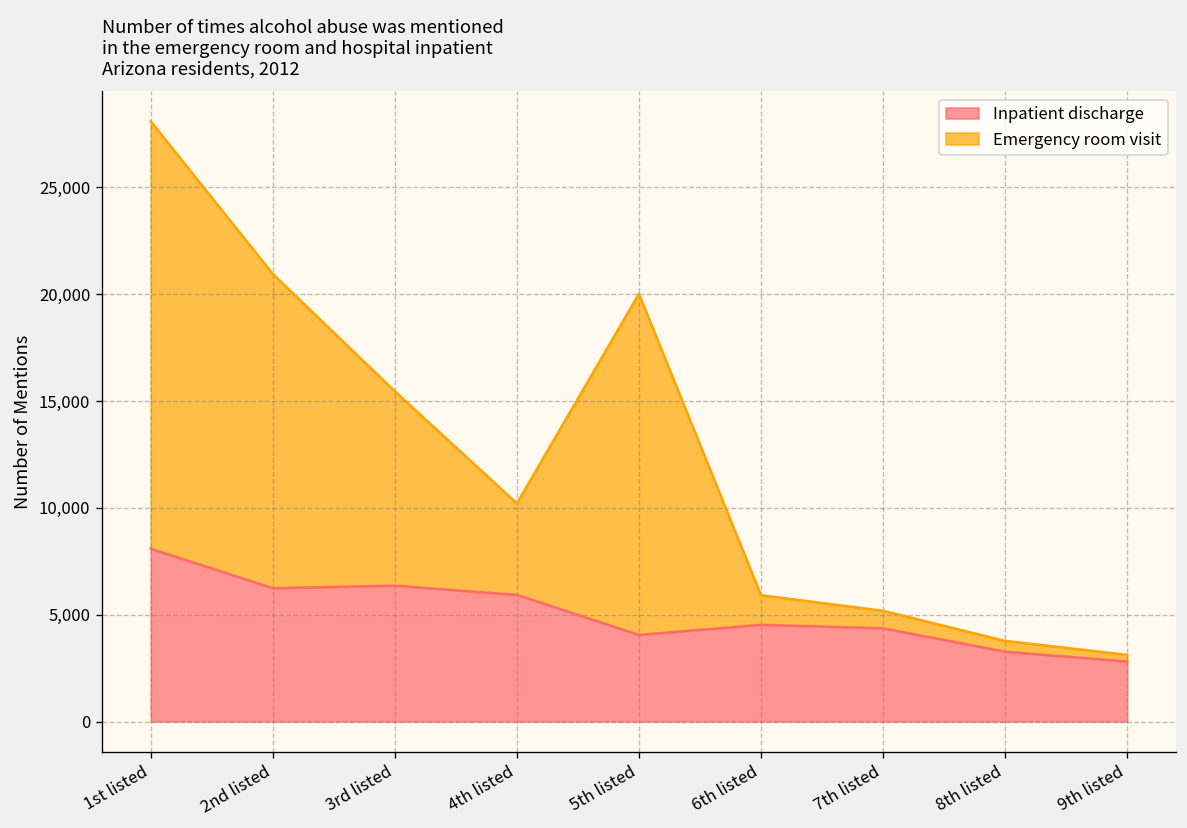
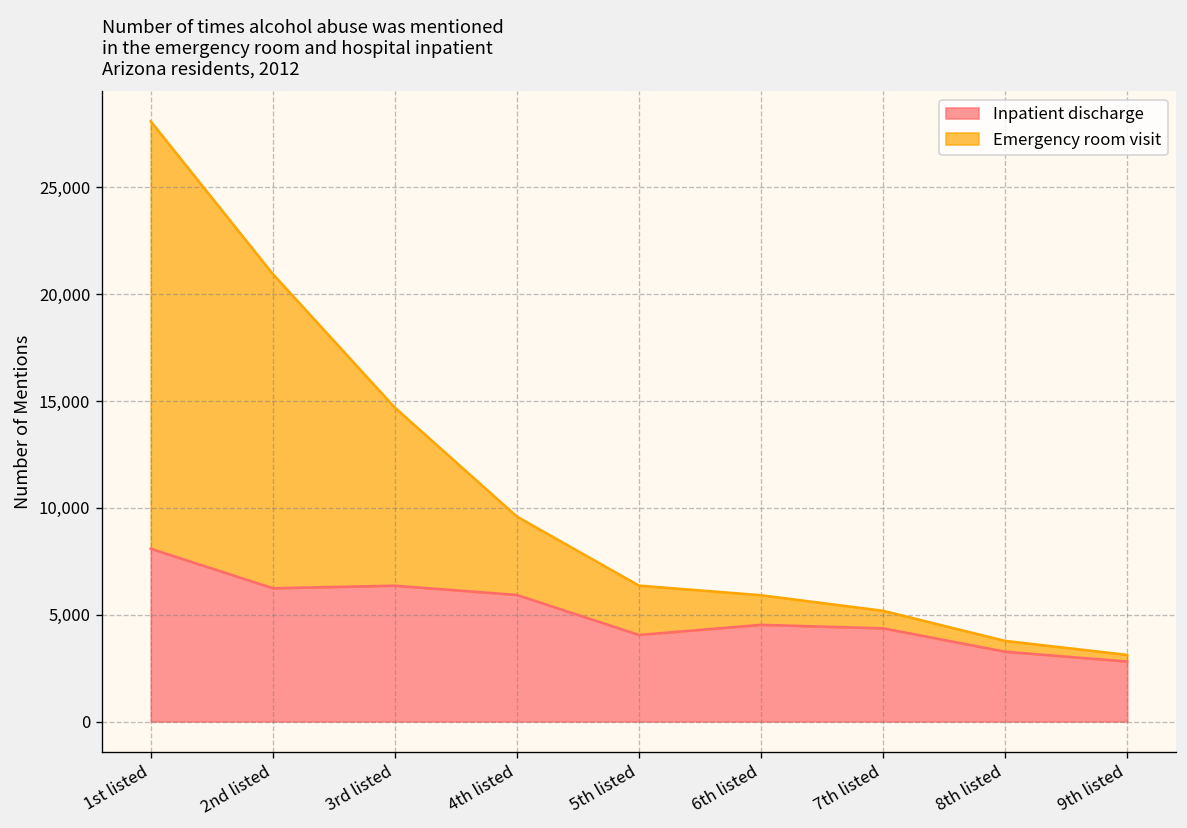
Emergency room visit, 3rd listed: 9,100 -> 8,300
Emergency room visit, 4th listed: 4,300 -> 3,700
Emergency room visit, 5th listed: 16,000 -> 2,300
